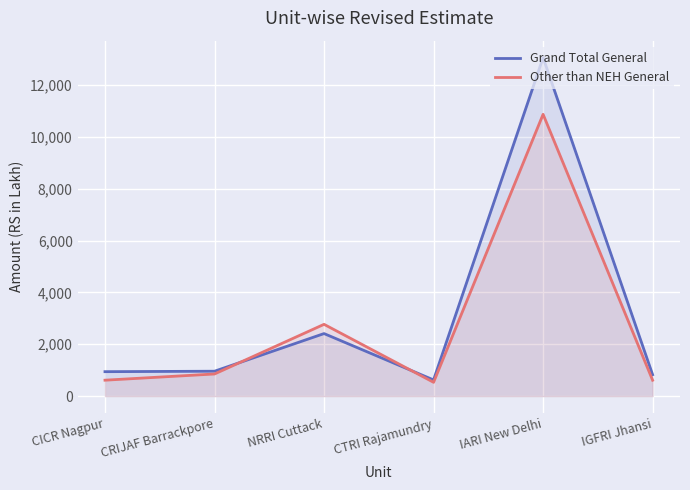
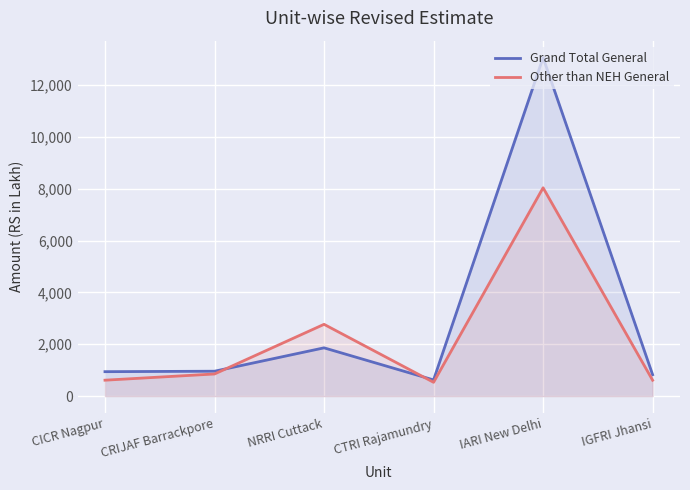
Grand Total General, NRRI Cuttack: 2,400 -> 1,900
Other than NEH General, IARI New Delhi: 10,900 -> 8,000
